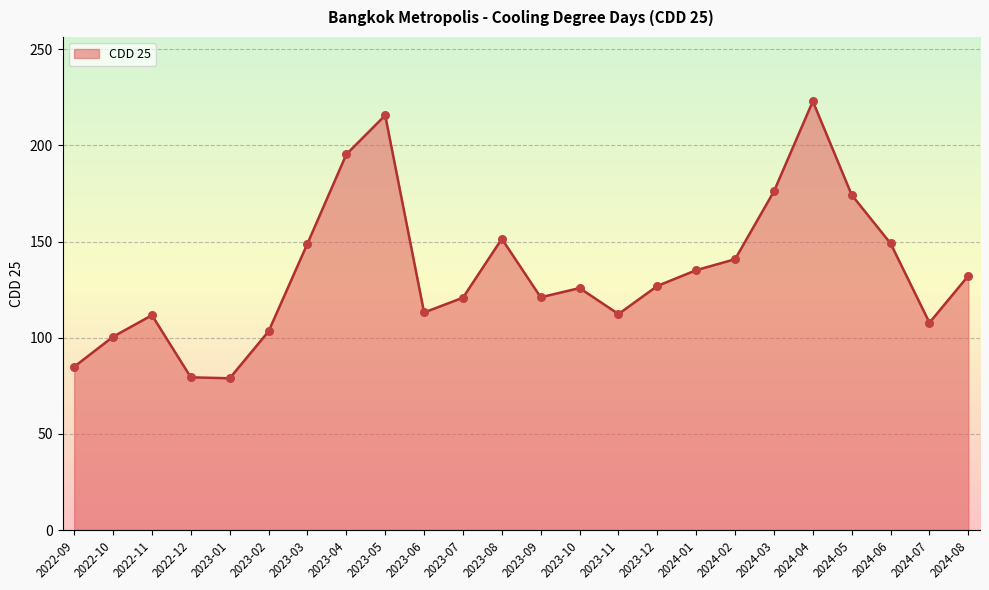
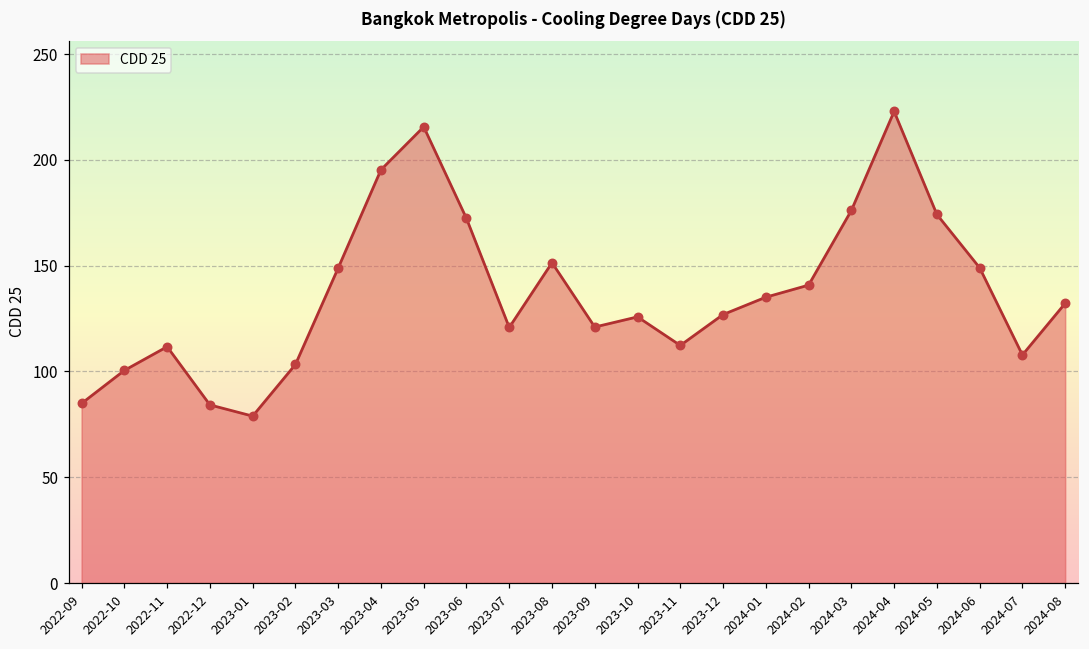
2022-12: 79 -> 84
2023-06: 113 -> 172
